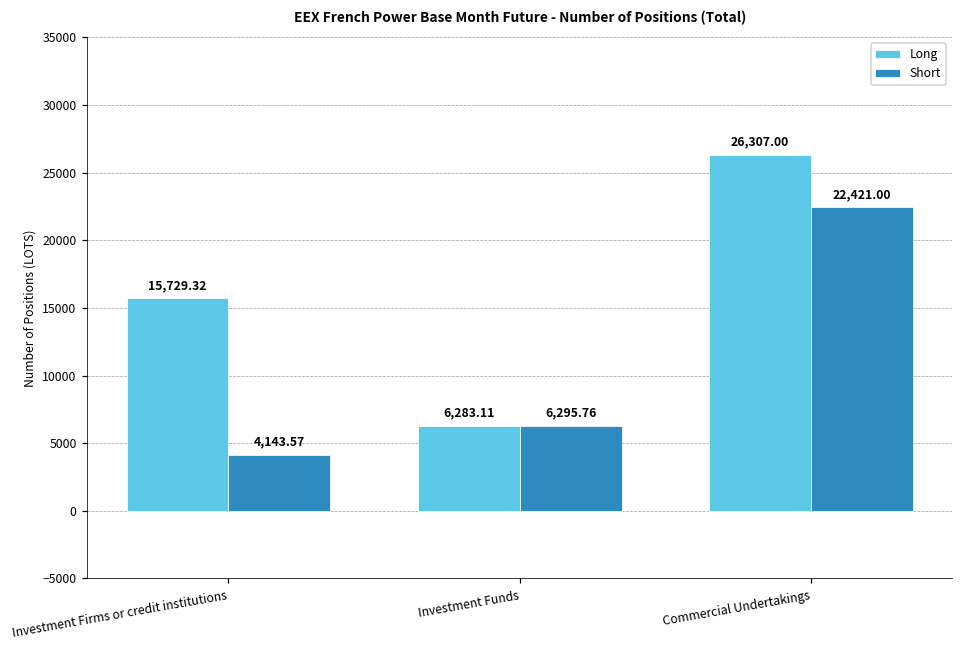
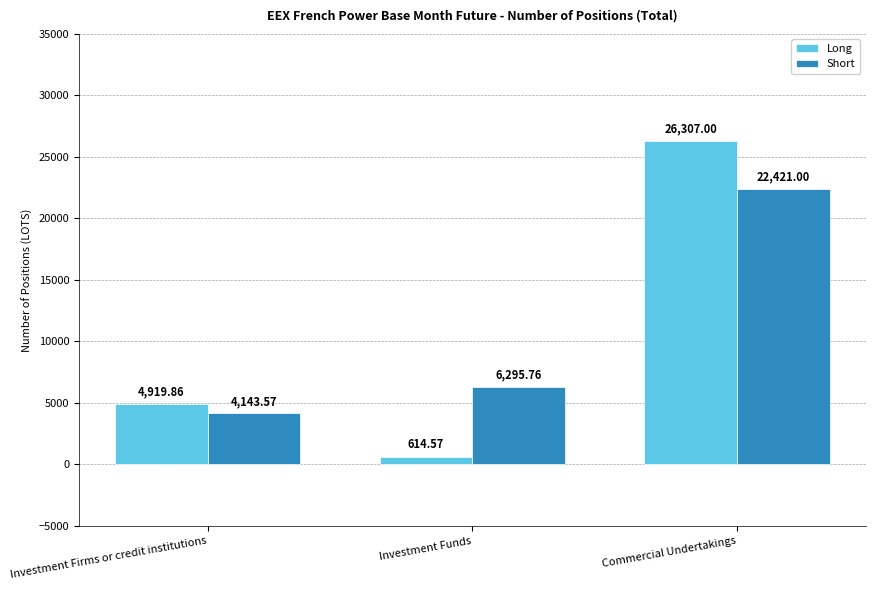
Long, Investment Firms or credit institutions: 15,729.32 -> 4,919.86
Long, Investment Funds: 6,283.11 -> 614.57
